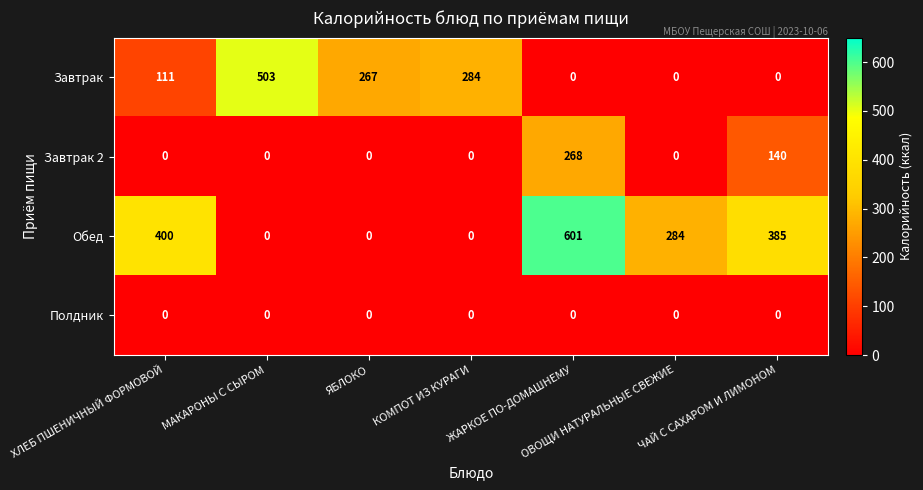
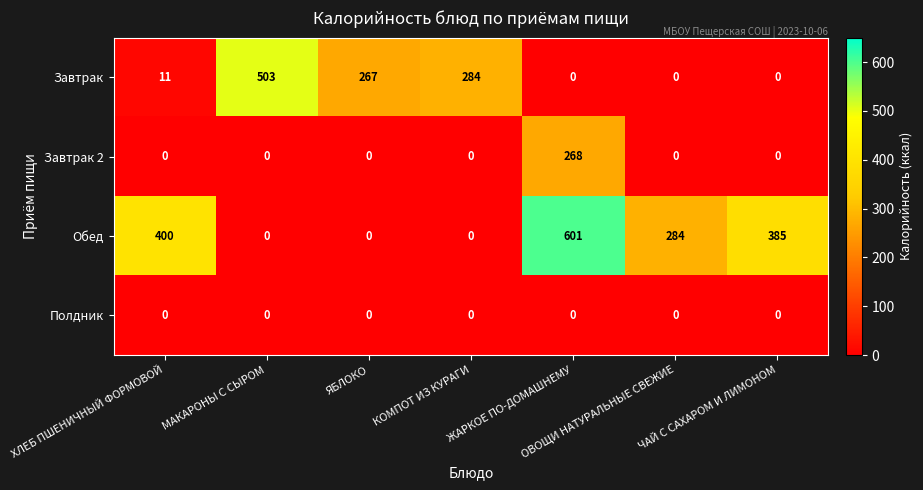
Завтрак, ХЛЕБ ПШЕНИЧНЫЙ ФОРМОВОЙ: 111 -> 11
Завтрак 2, ЧАЙ С САХАРОМ И ЛИМОНОМ: 140 -> 0
